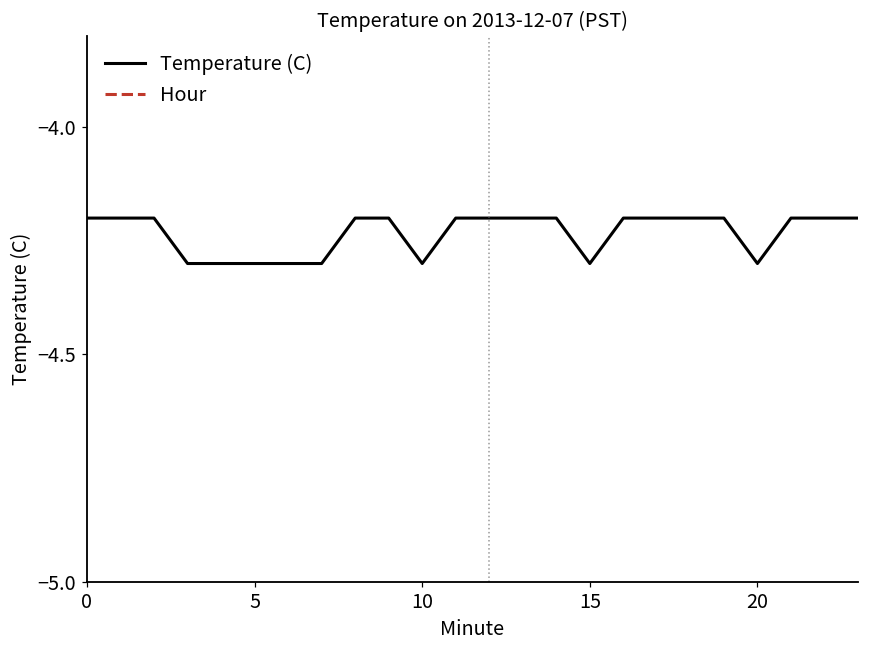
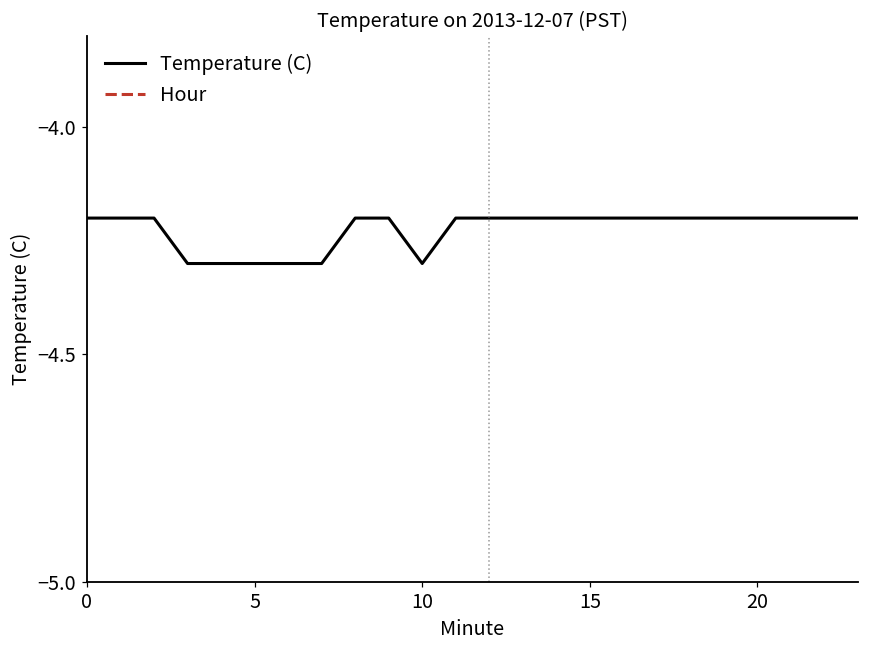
Temperature (C), 15: -4.3 -> -4.2
Temperature (C), 20: -4.3 -> -4.2
